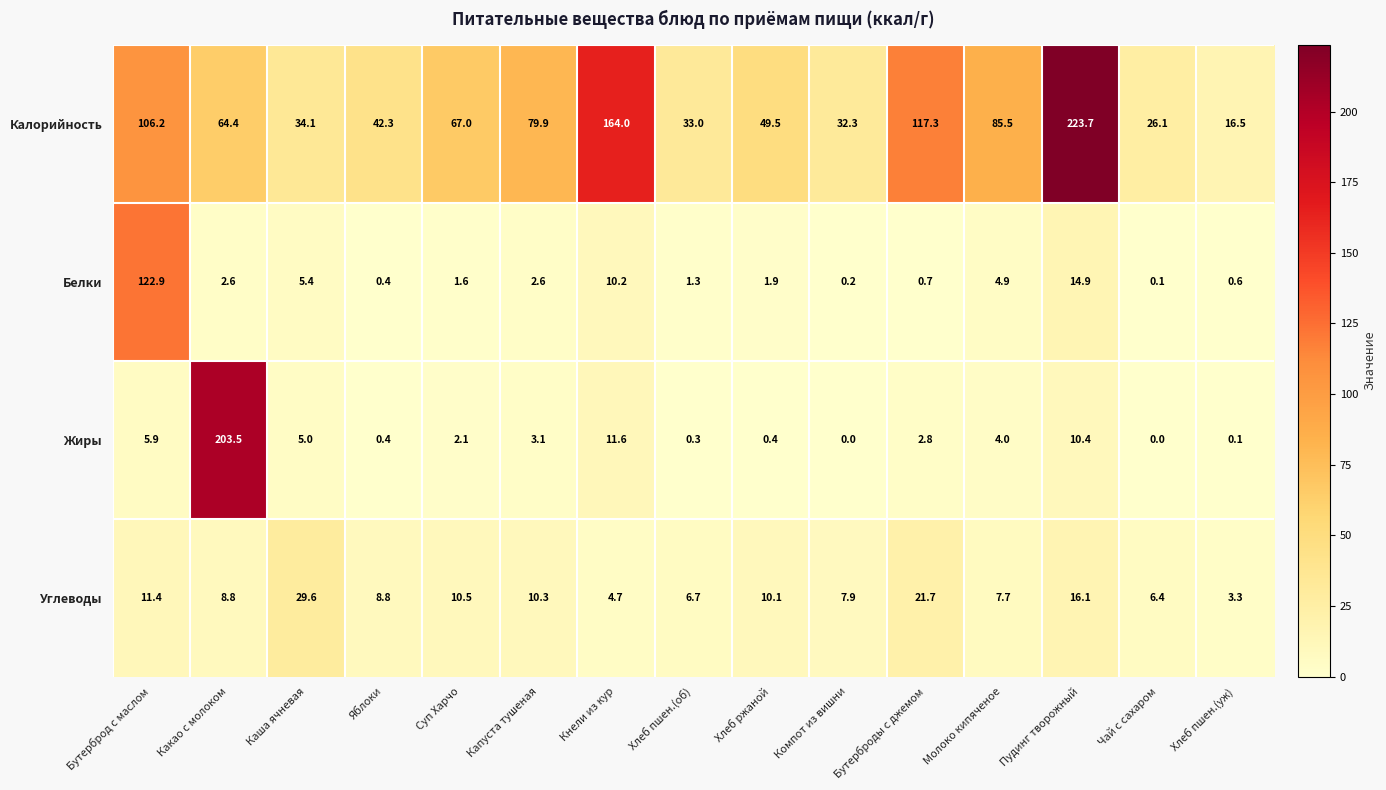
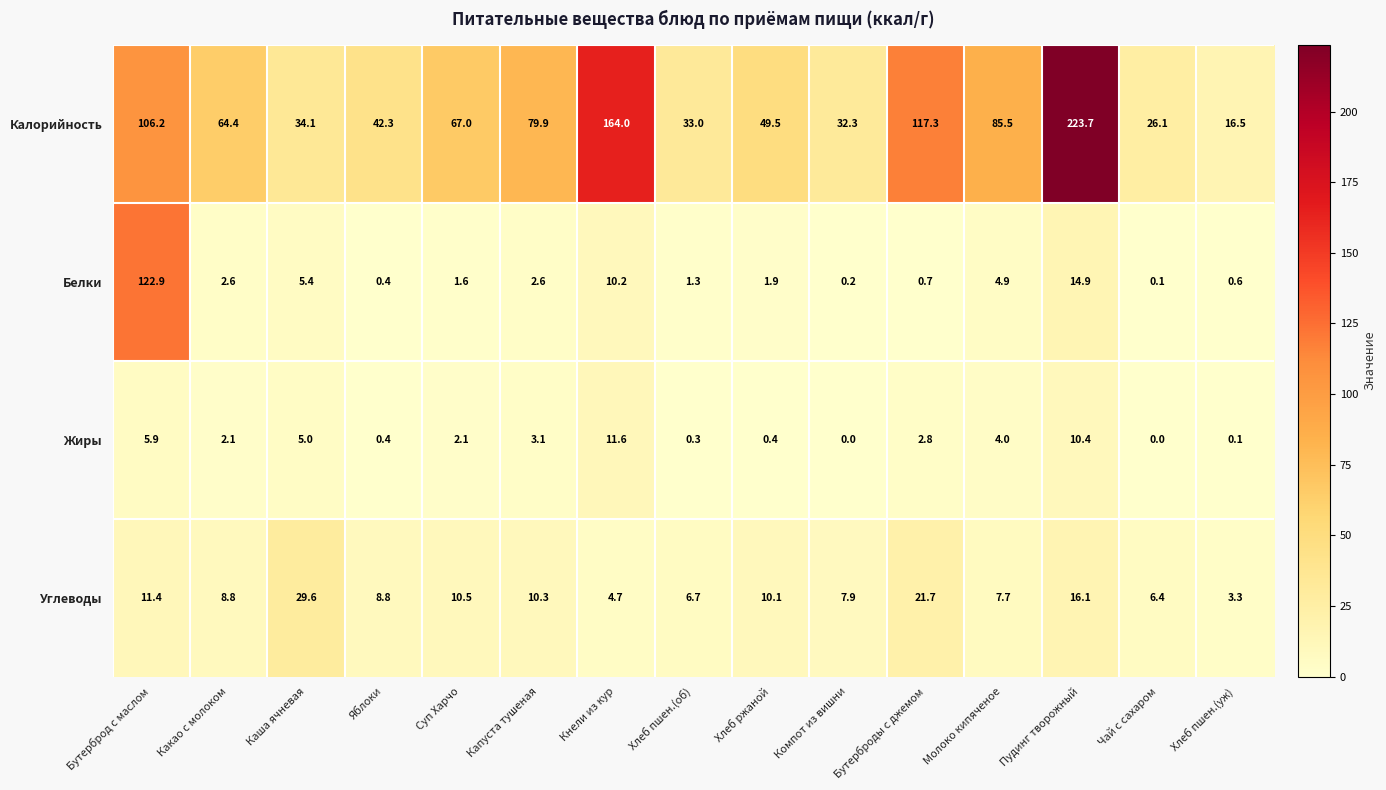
Жиры, Какао с молоком: 203.5 -> 2.1
